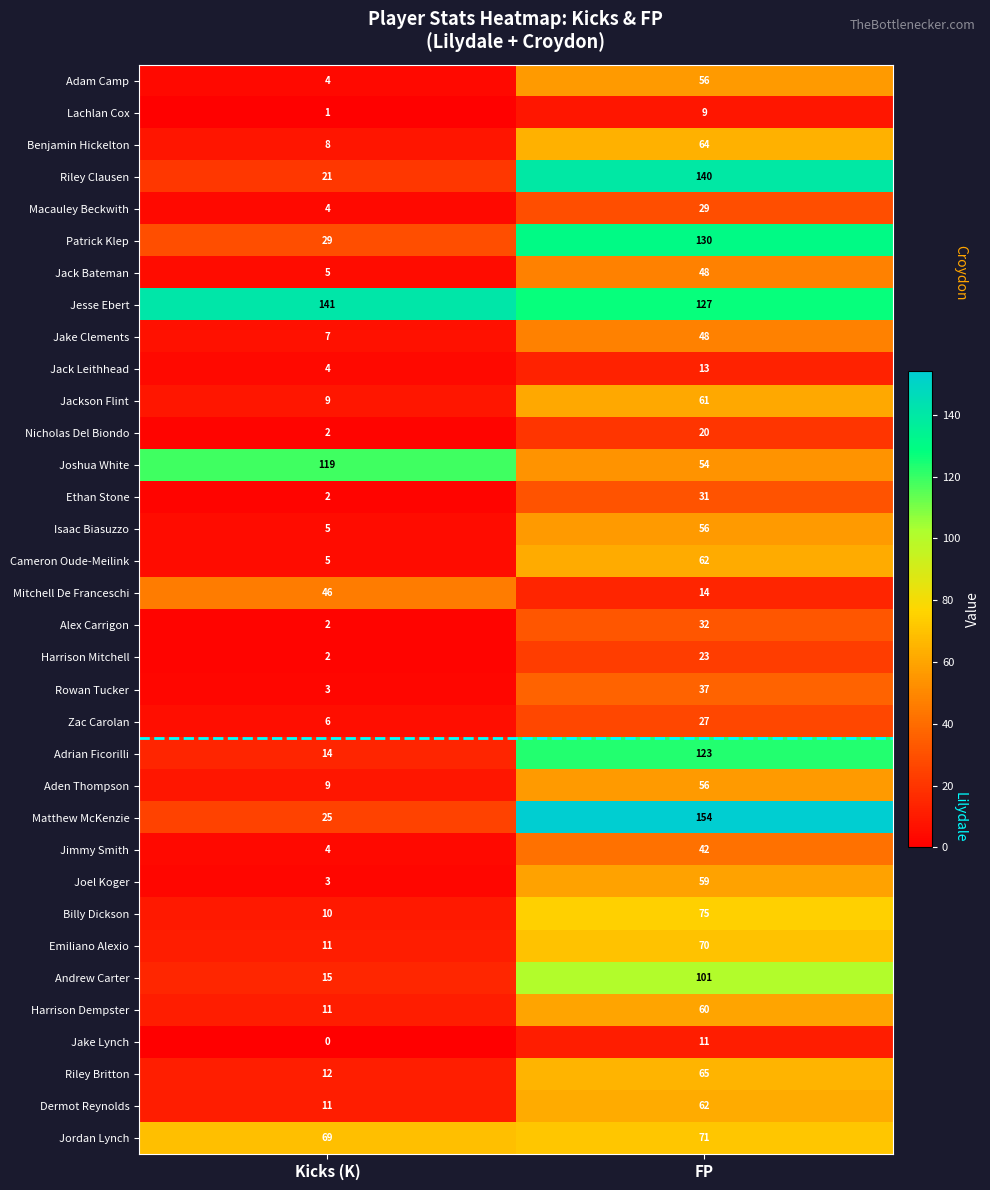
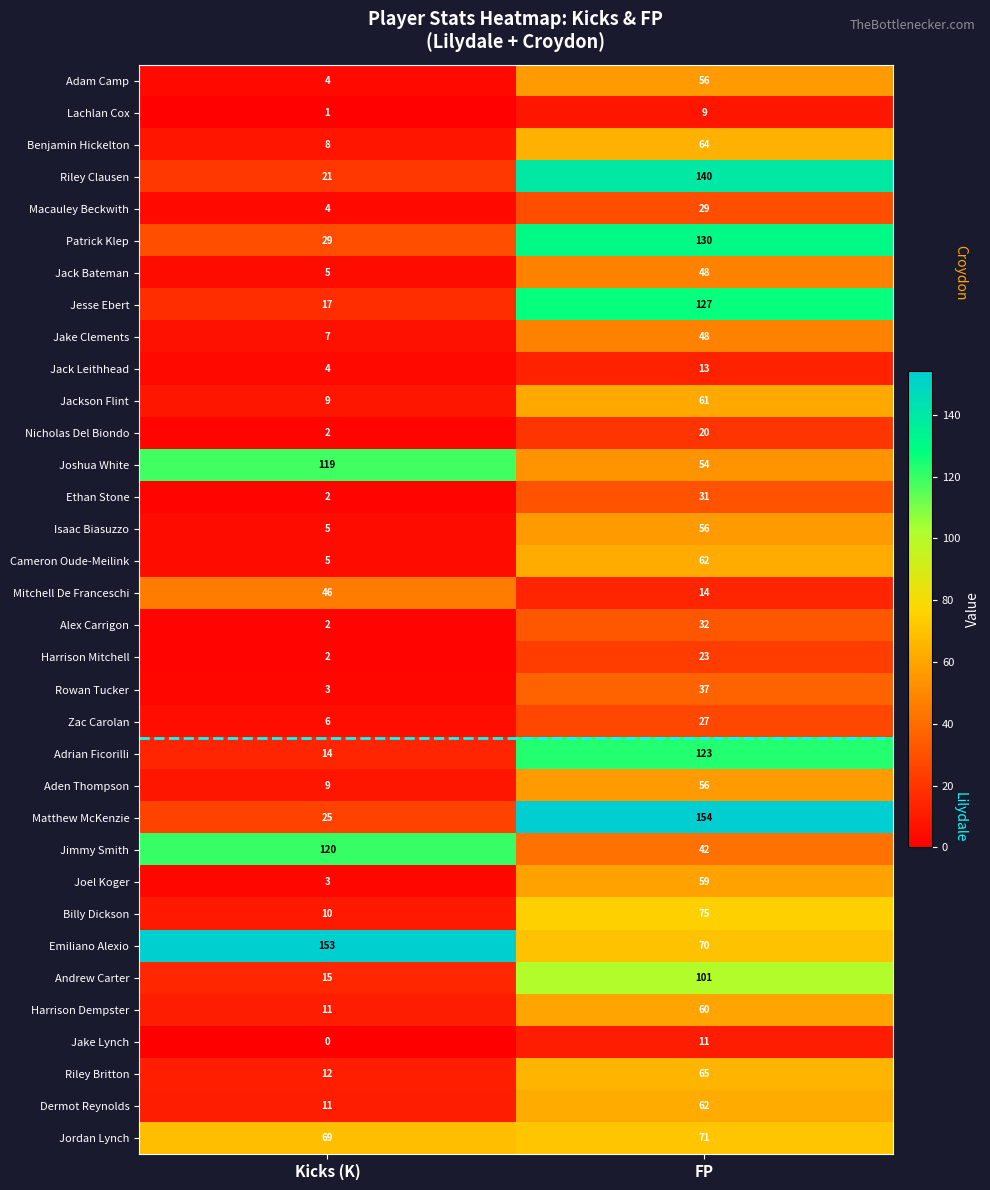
Jesse Ebert, Kicks (K): 141 -> 17
Jimmy Smith, Kicks (K): 4 -> 120
Emiliano Alexio, Kicks (K): 11 -> 153
